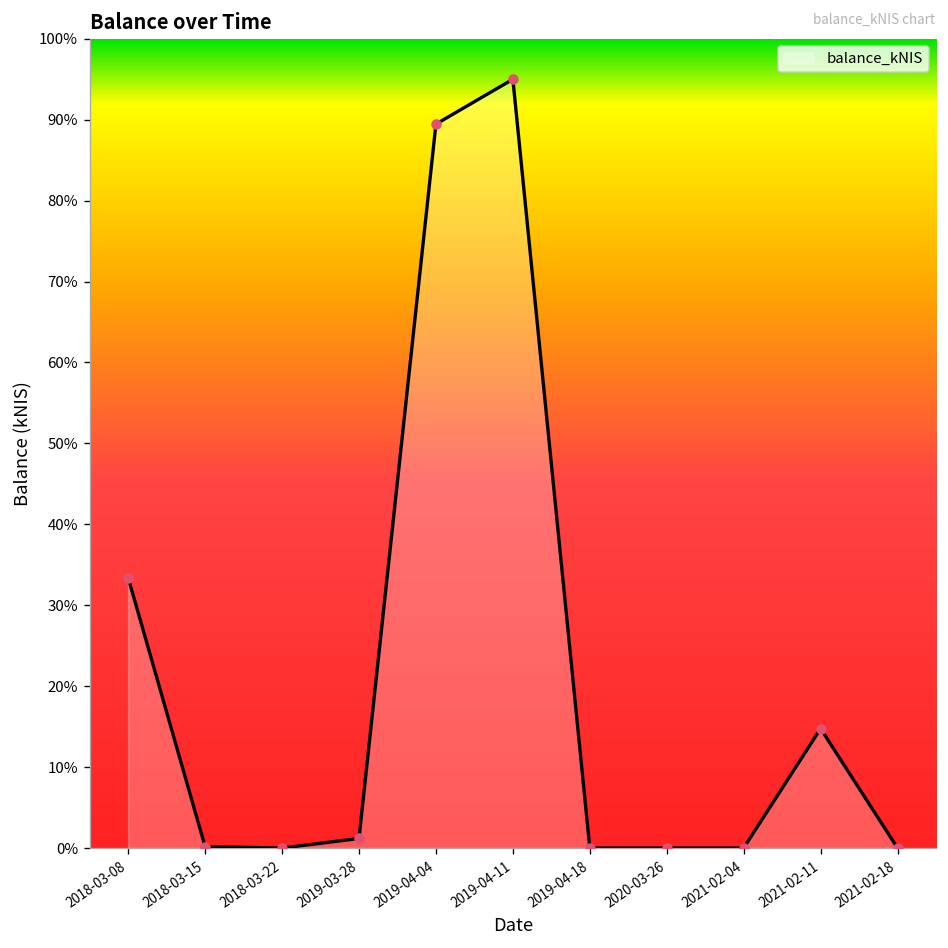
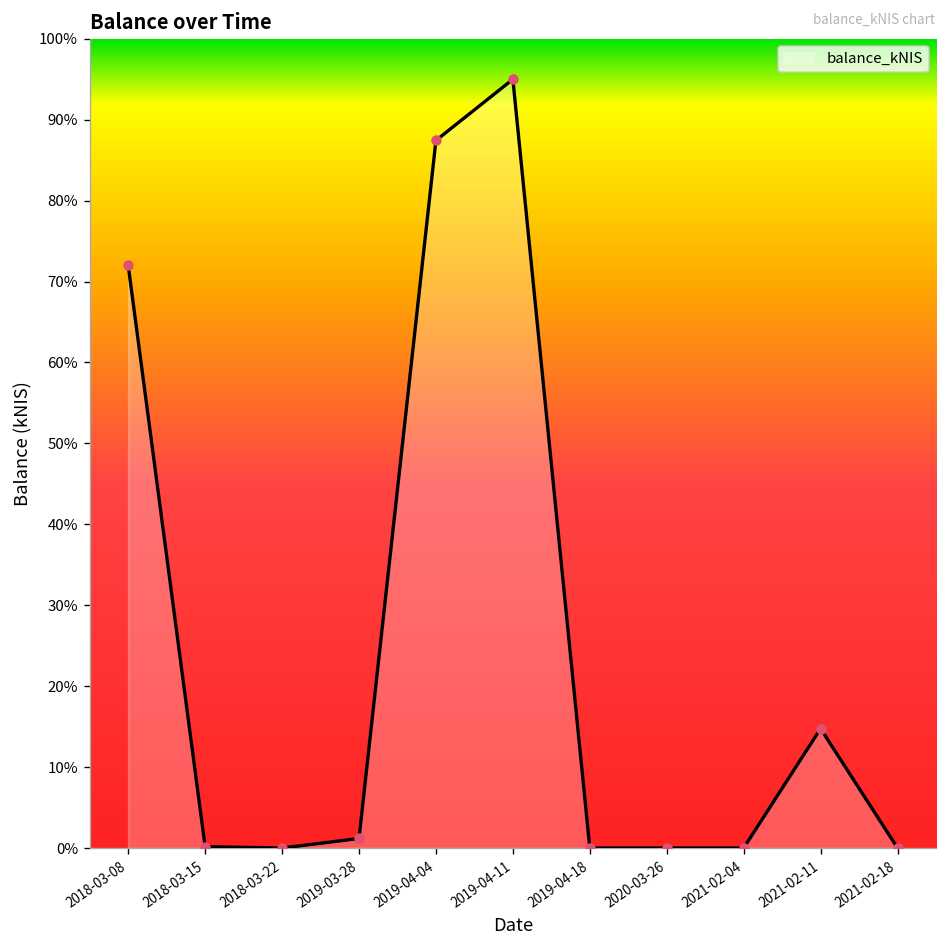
2018-03-08: 33% -> 72%
2019-04-04: 89% -> 87%
